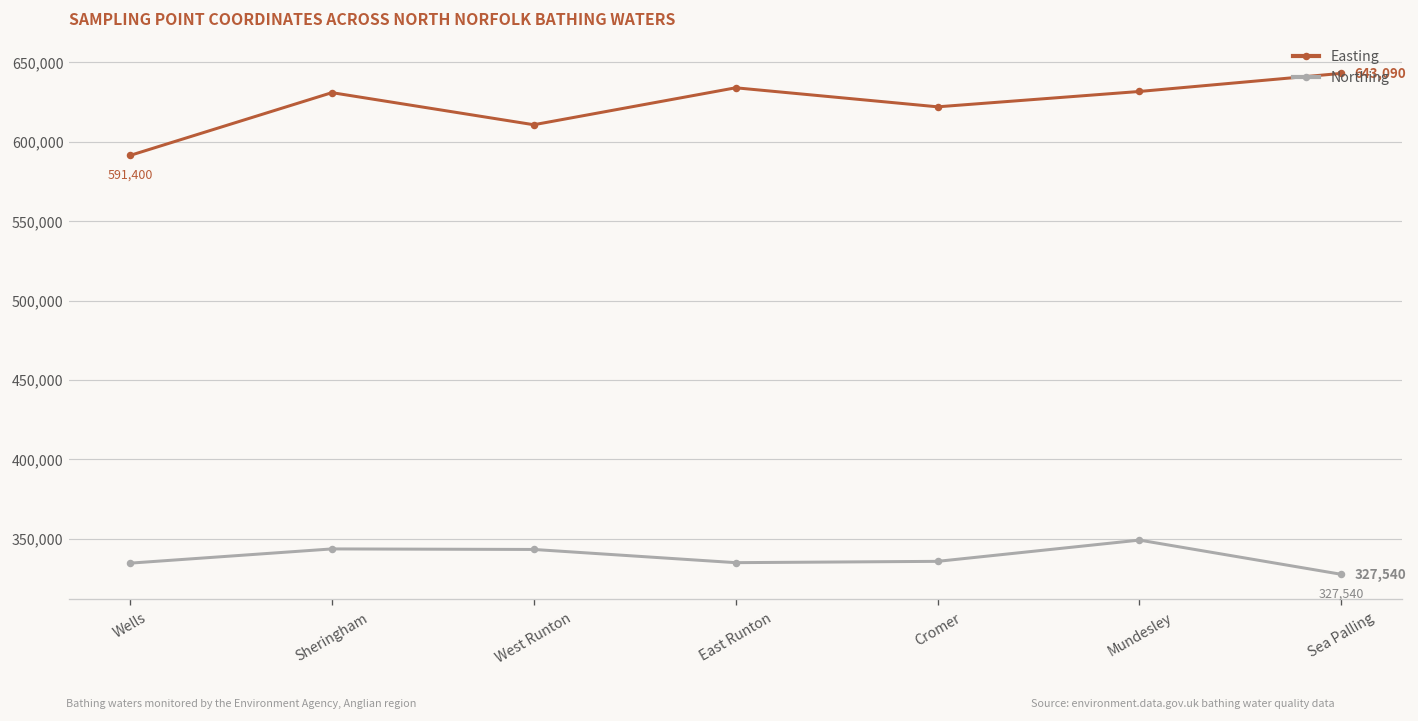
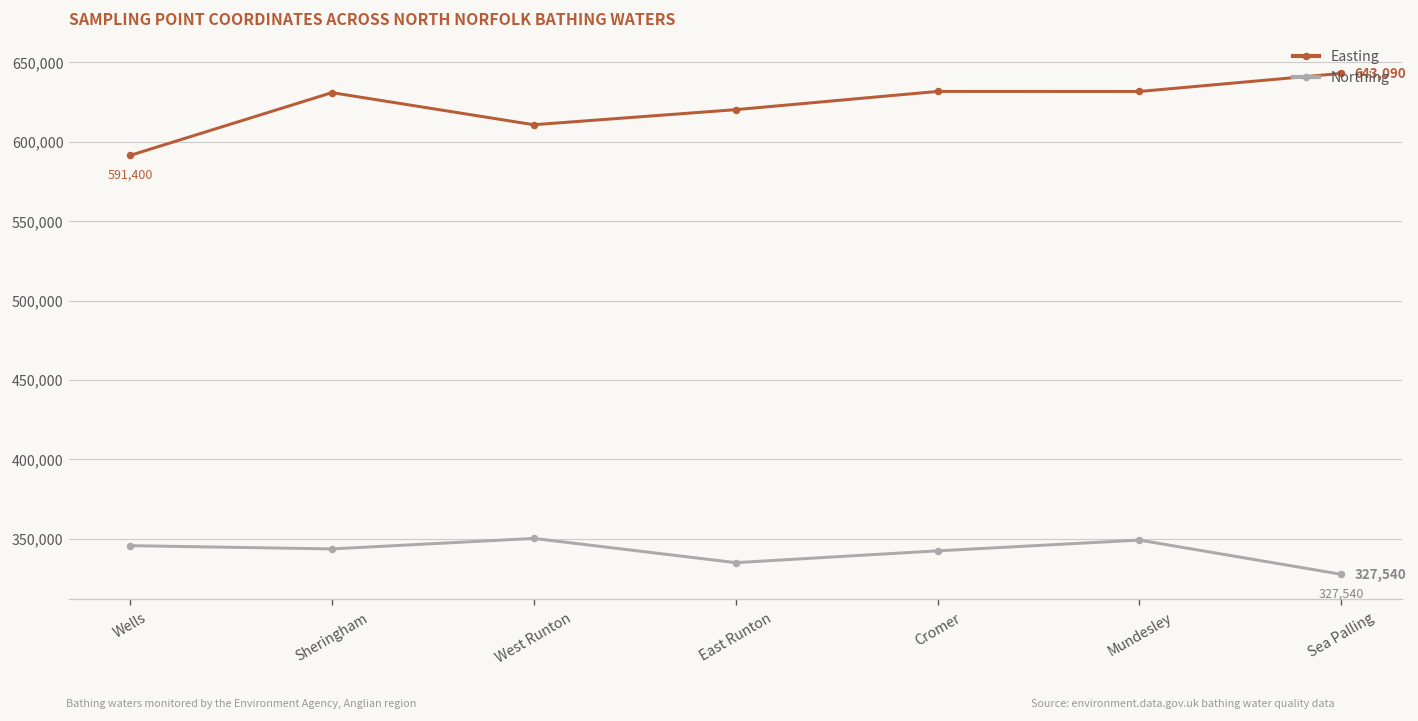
Northing, Wells: 335,000 -> 346,000
Northing, West Runton: 343,000 -> 350,000
Easting, East Runton: 634,000 -> 620,000
Easting, Cromer: 622,000 -> 632,000
Northing, Cromer: 336,000 -> 342,000
